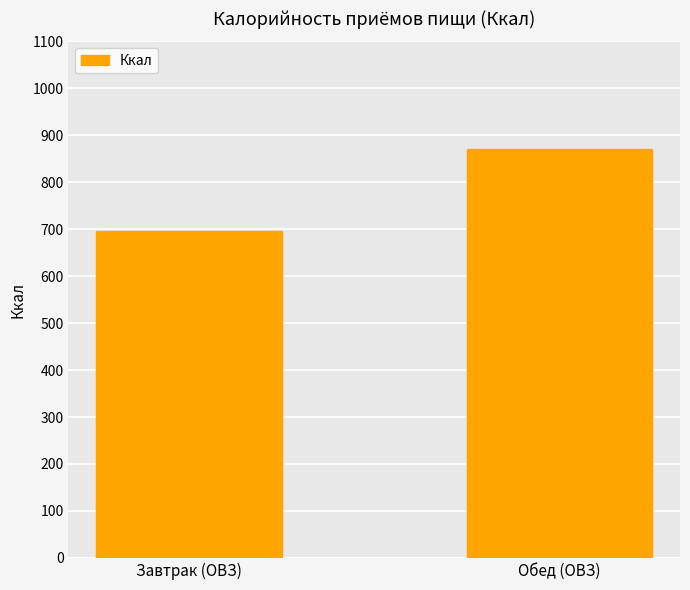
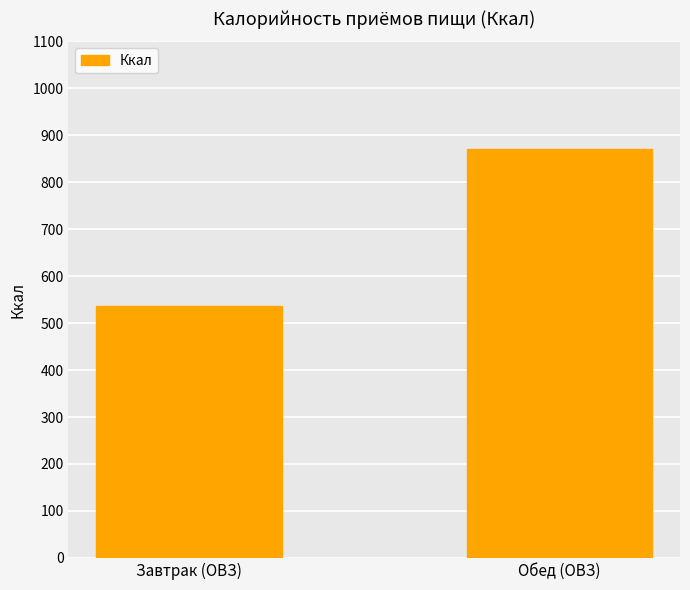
Завтрак (ОВЗ): 700 -> 540
